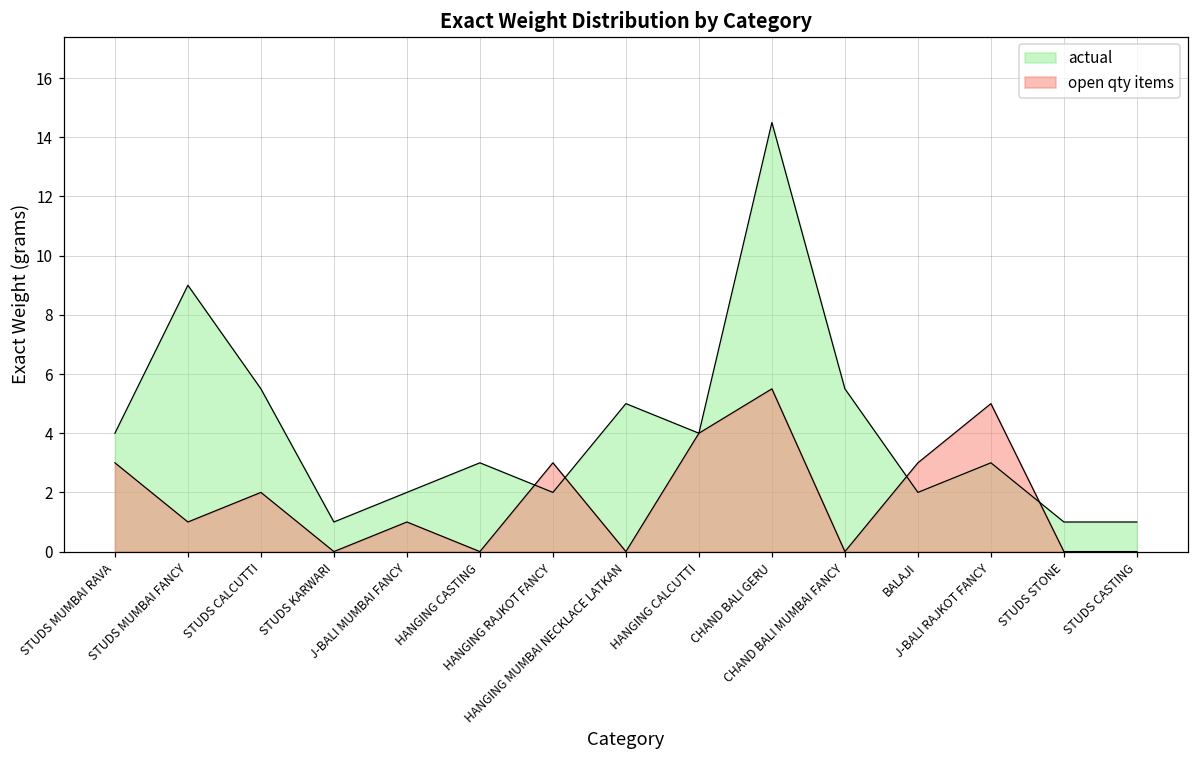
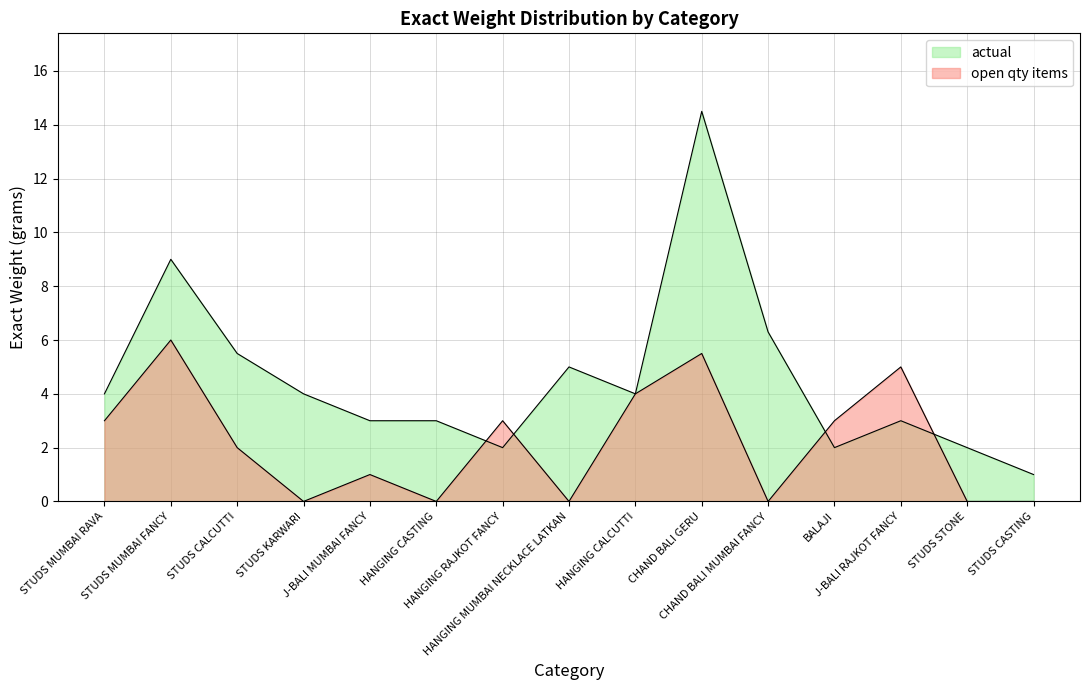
open qty items, STUDS MUMBAI FANCY: 1 -> 6
actual, STUDS KARWARI: 1 -> 4
actual, J-BALI MUMBAI FANCY: 2 -> 3
actual, CHAND BALI MUMBAI FANCY: 5.5 -> 6.3
actual, STUDS STONE: 1 -> 2
